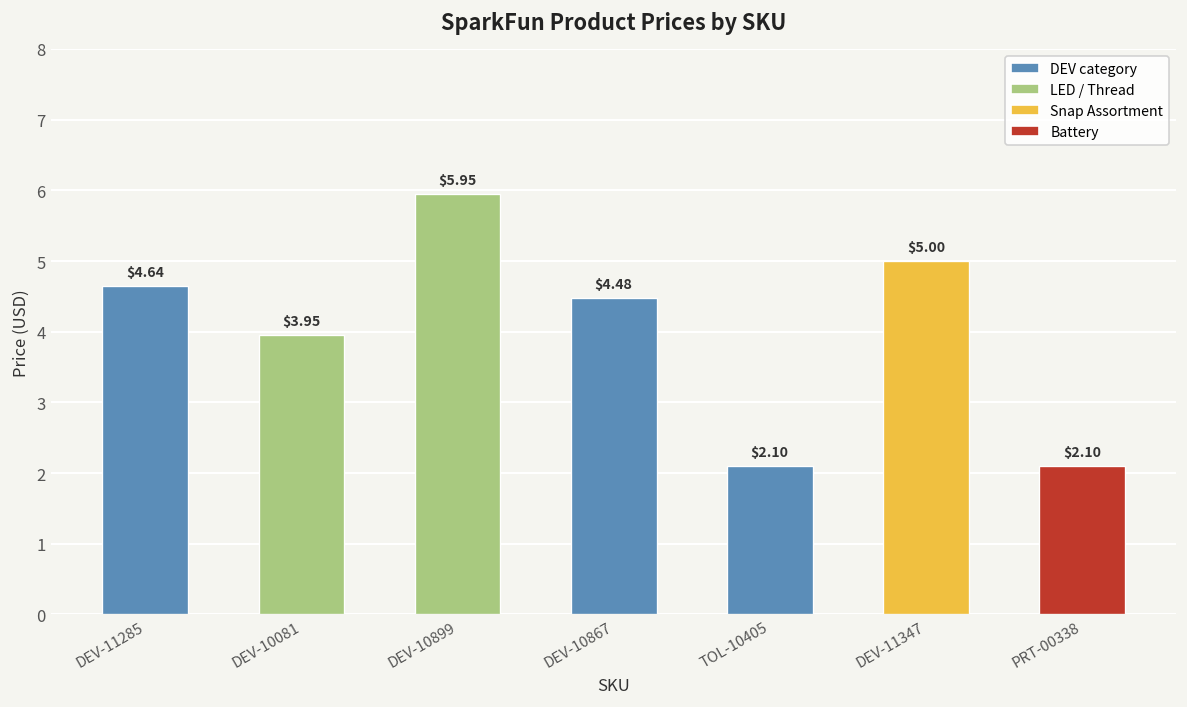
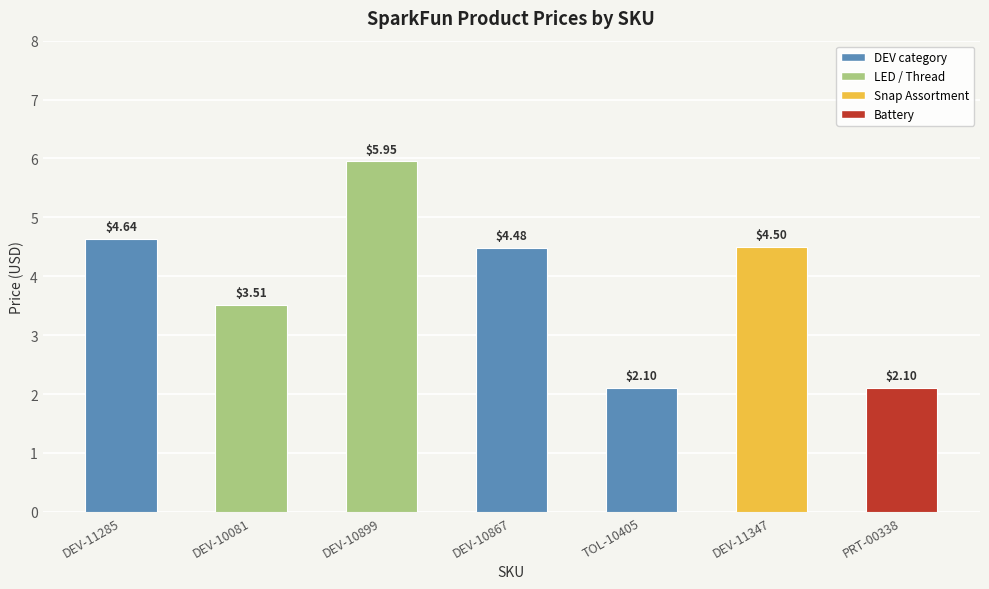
DEV-10081: $3.95 -> $3.51
DEV-11347: $5.00 -> $4.50
